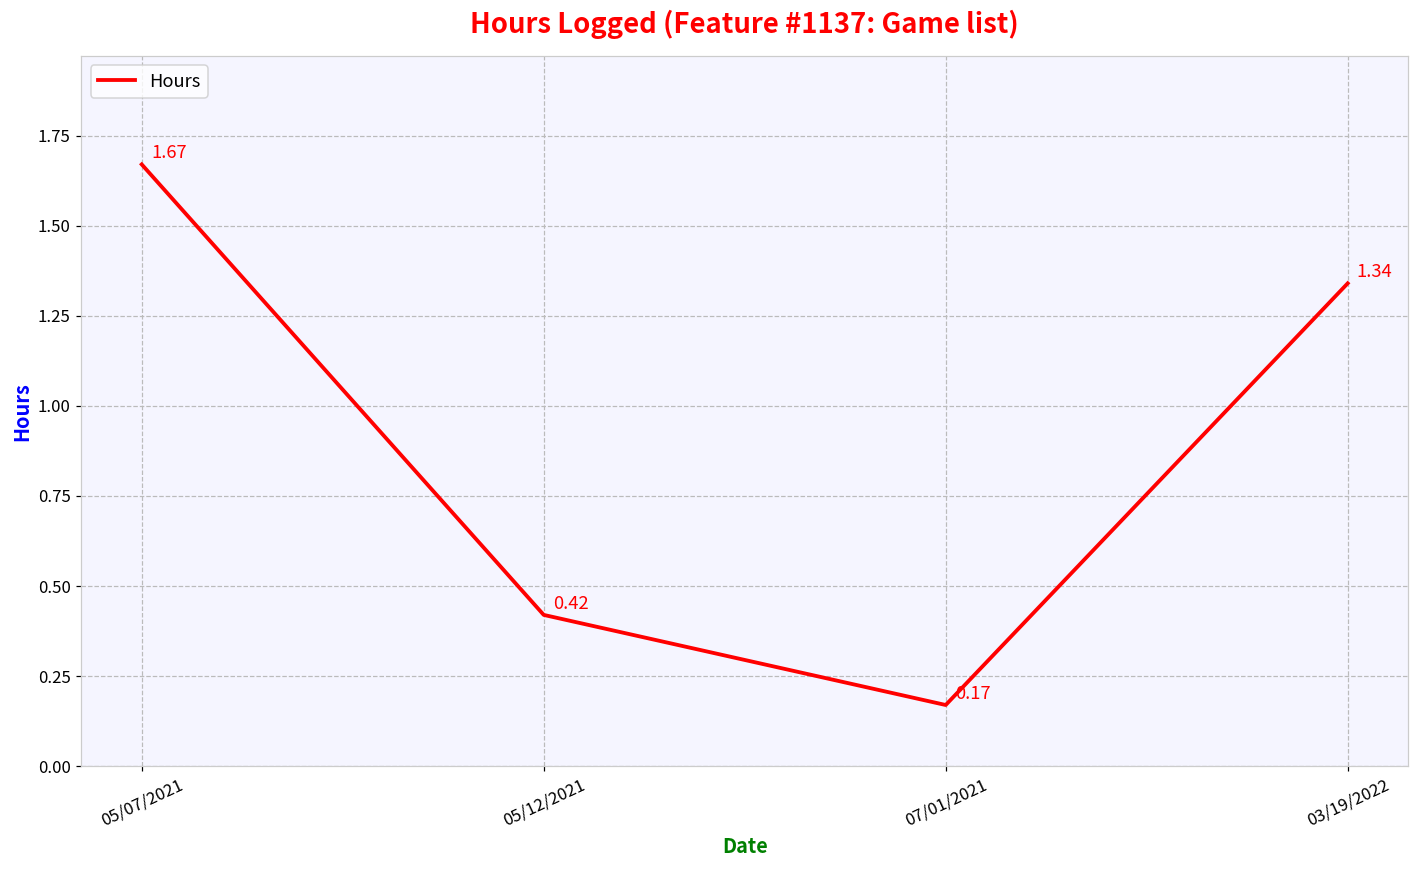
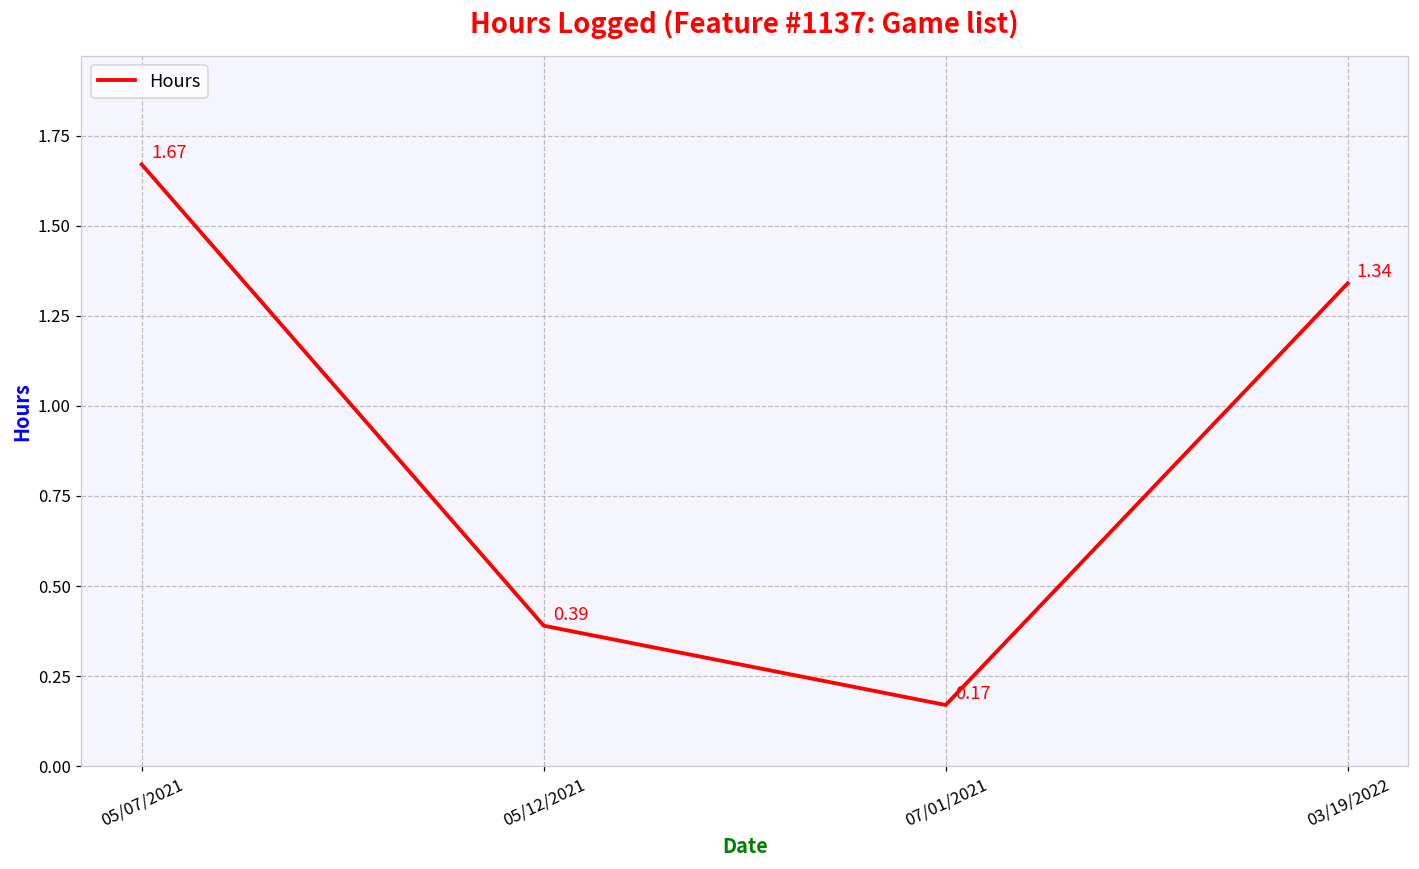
05/12/2021: 0.42 -> 0.39
